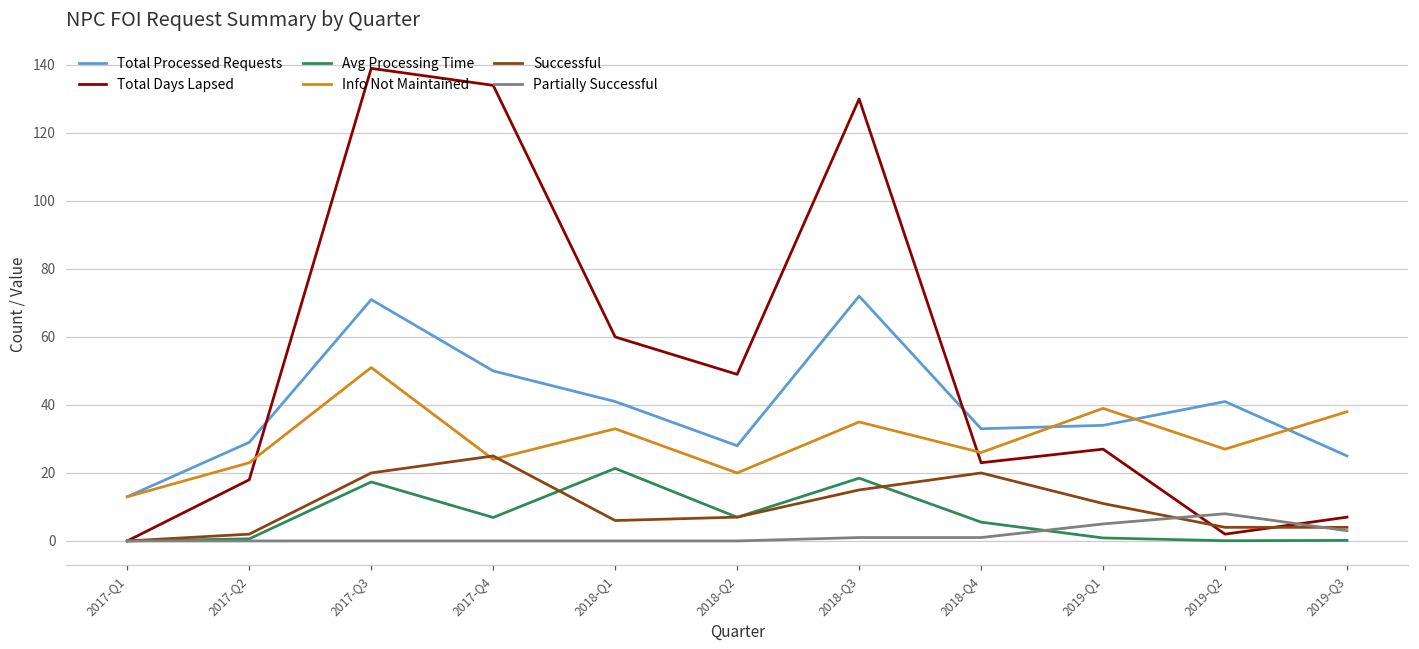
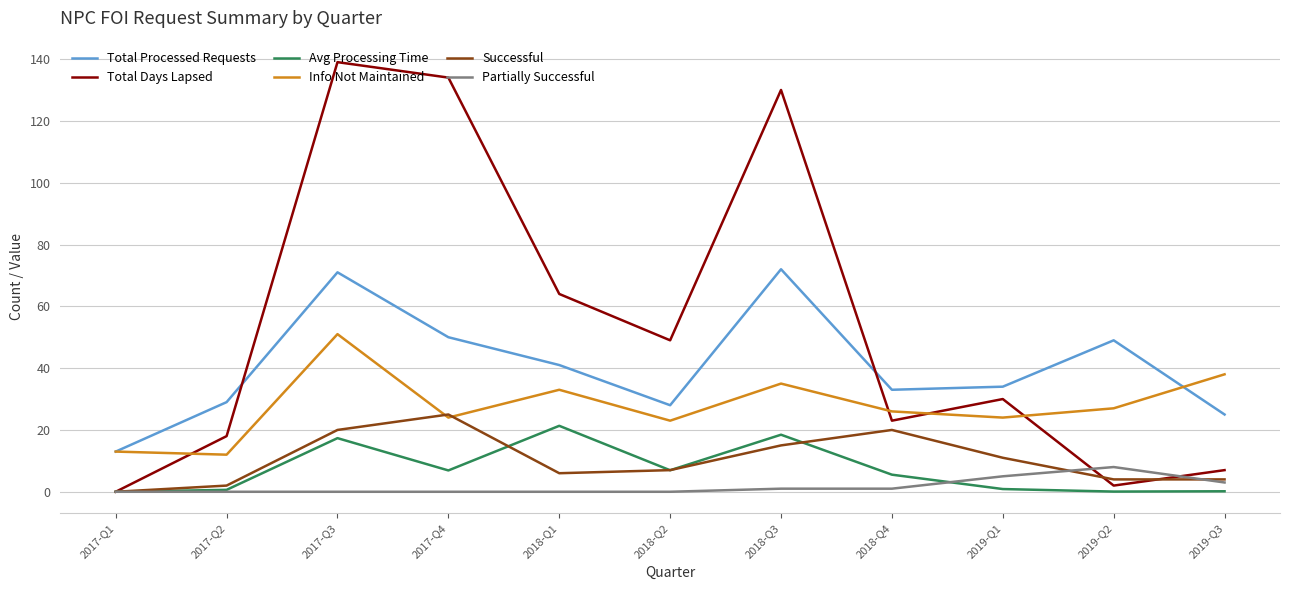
Info Not Maintained, 2017-Q2: 23 -> 12
Total Days Lapsed, 2018-Q1: 60 -> 64
Info Not Maintained, 2018-Q2: 20 -> 23
Total Days Lapsed, 2019-Q1: 27 -> 30
Info Not Maintained, 2019-Q1: 39 -> 24
Total Processed Requests, 2019-Q2: 41 -> 49
